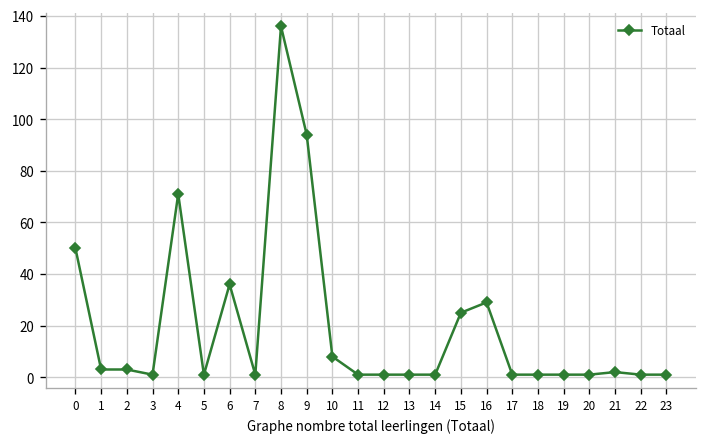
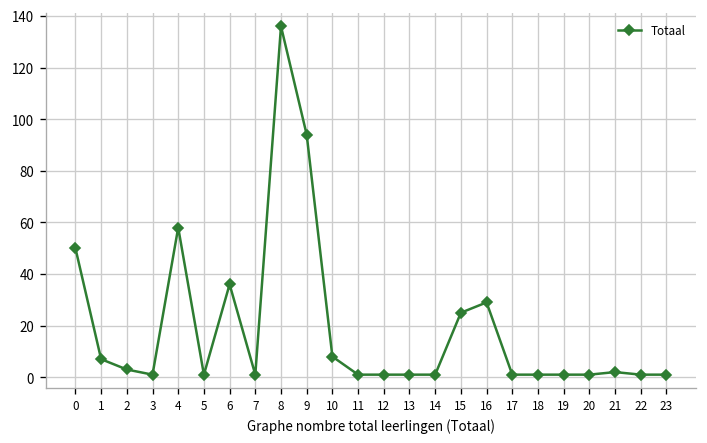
1: 3 -> 7
4: 71 -> 58
